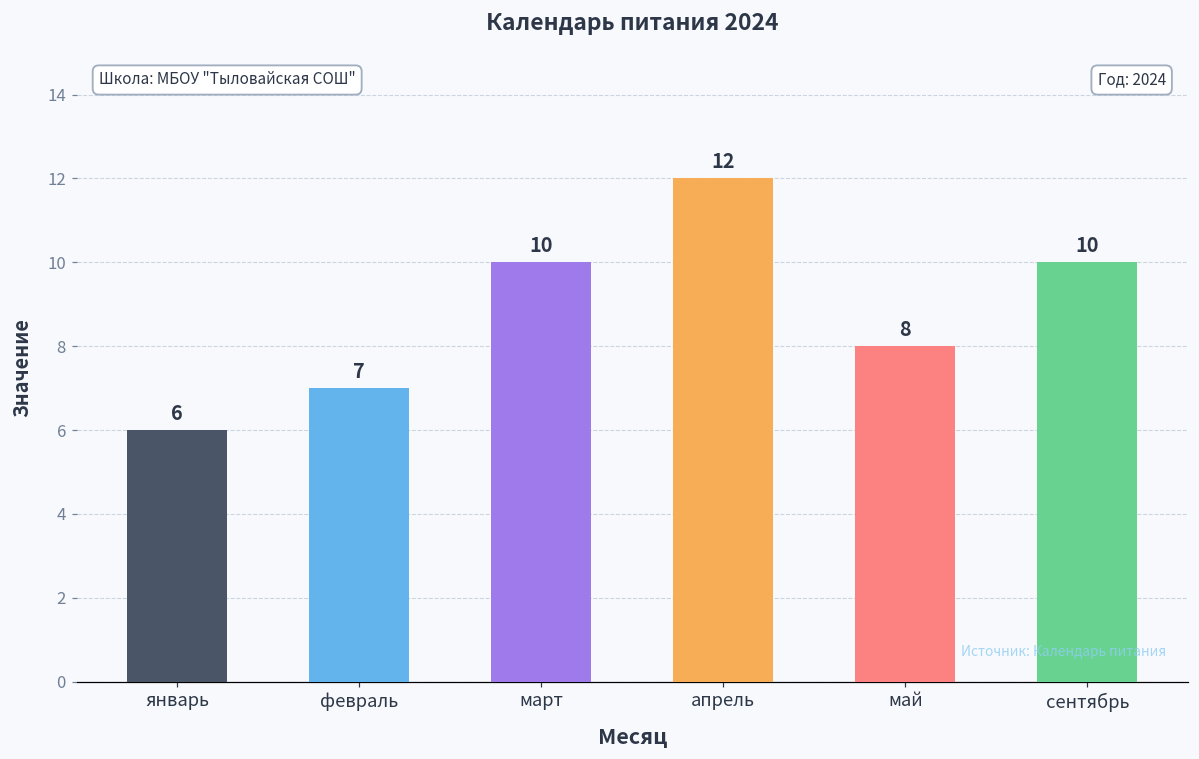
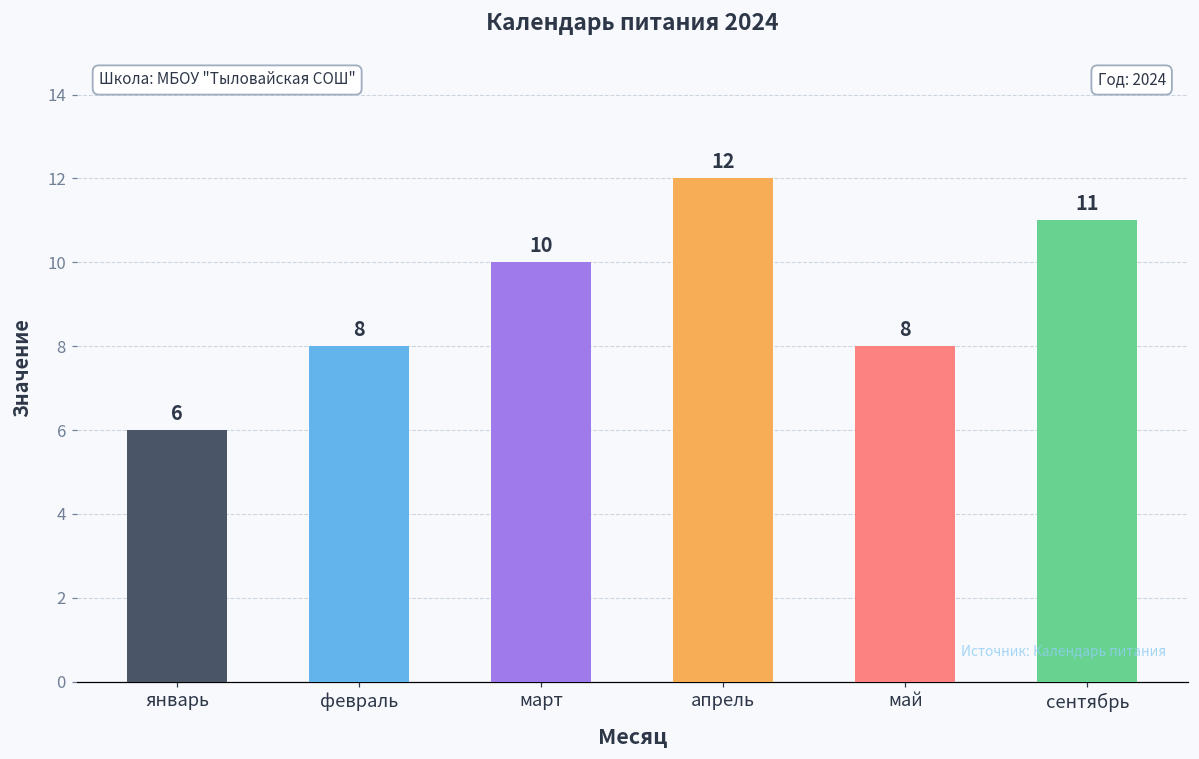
февраль: 7 -> 8
сентябрь: 10 -> 11
